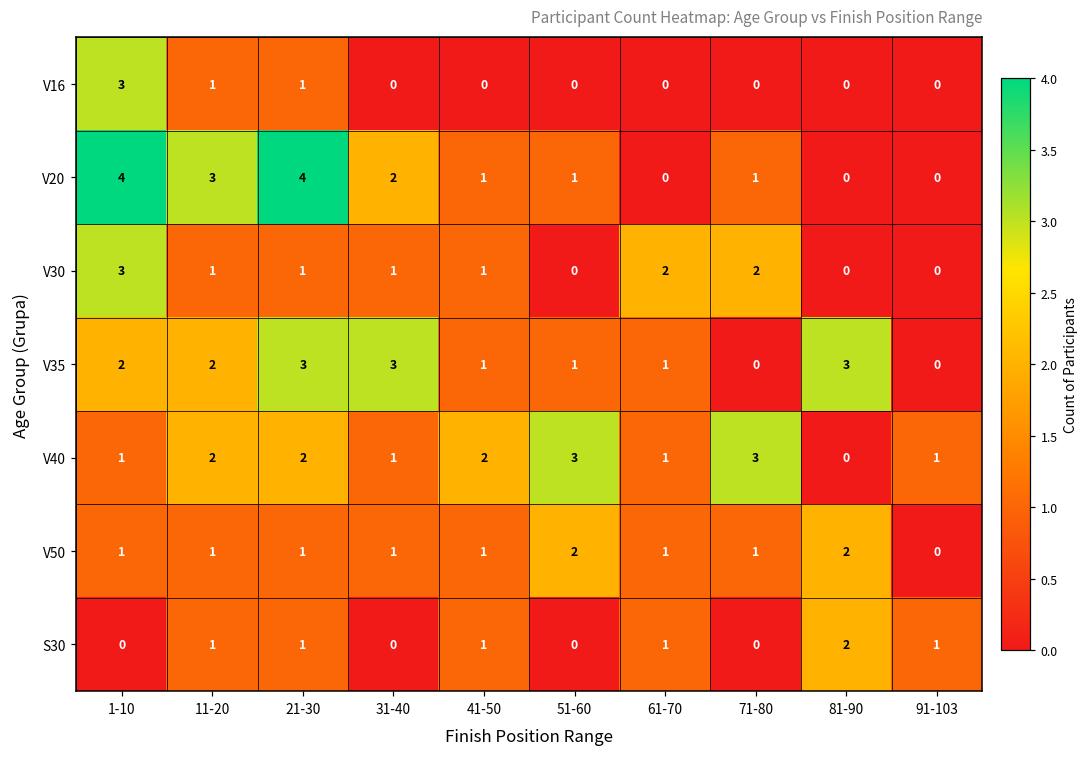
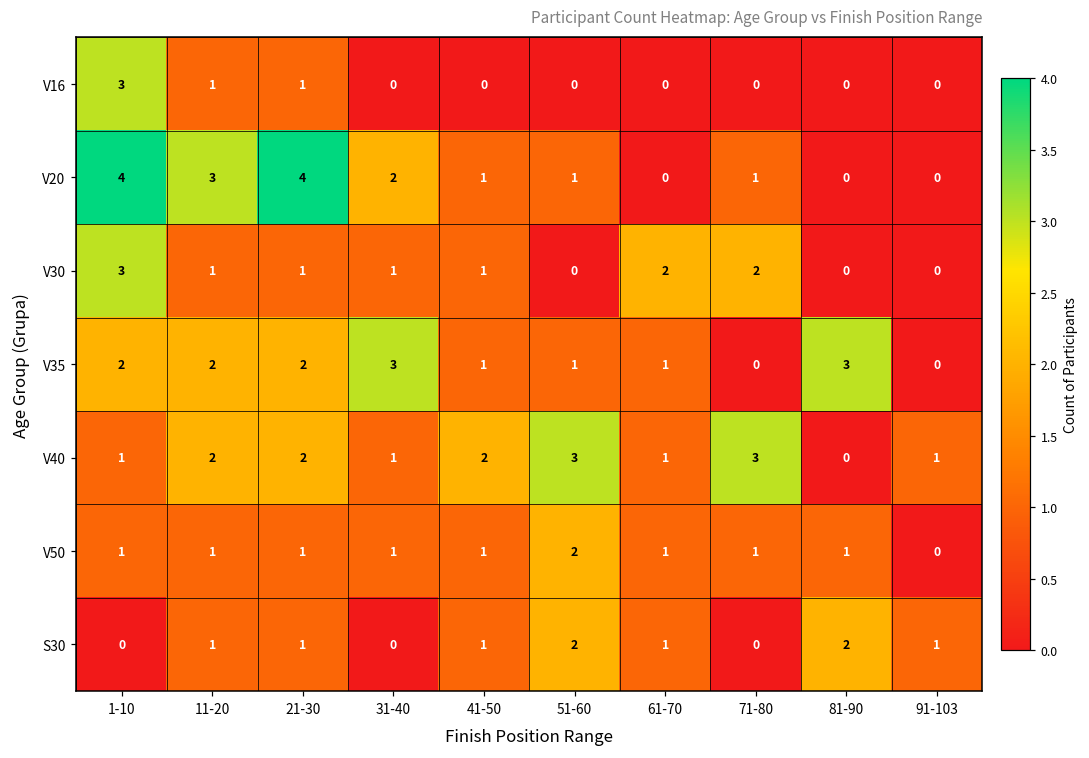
V35, 21-30: 3 -> 2
V50, 81-90: 2 -> 1
S30, 51-60: 0 -> 2
